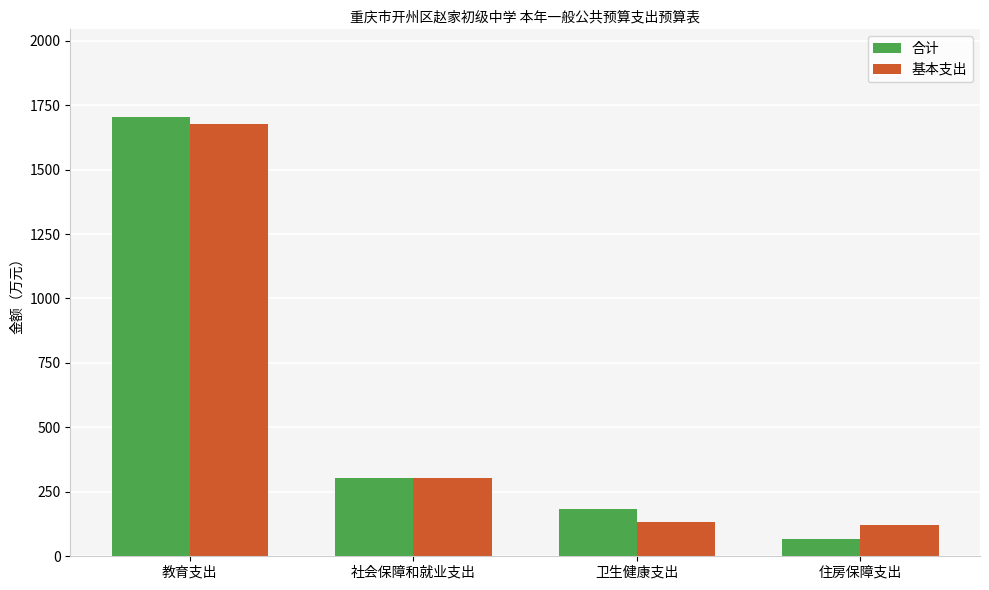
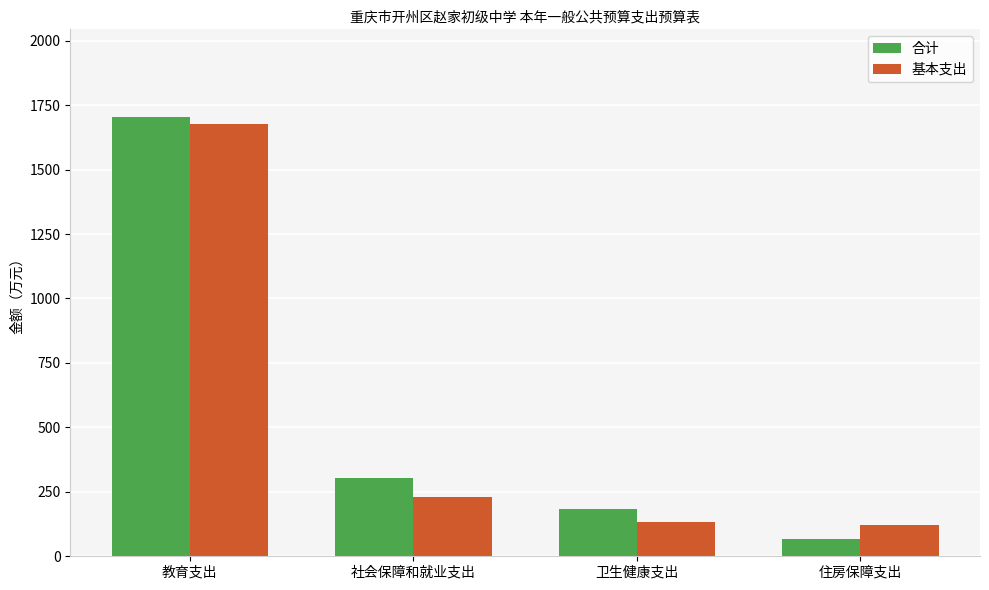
基本支出, 社会保障和就业支出: 300 -> 230
